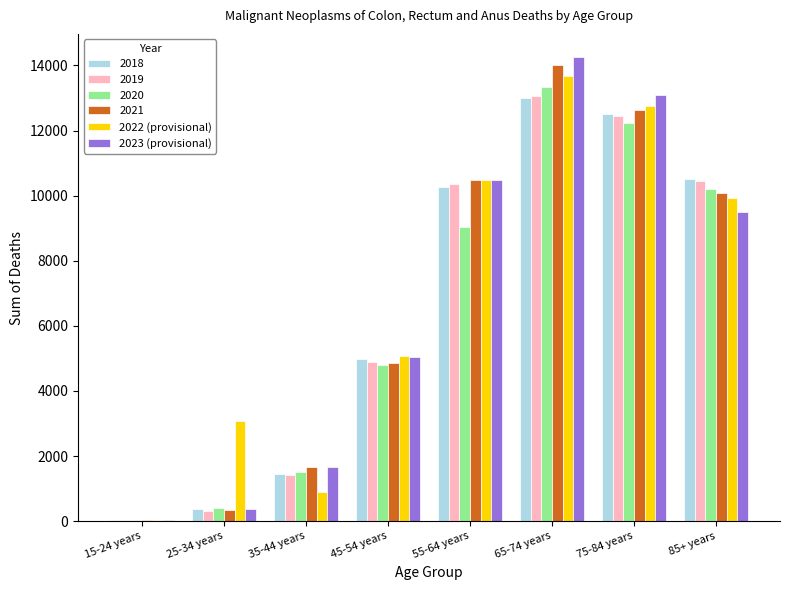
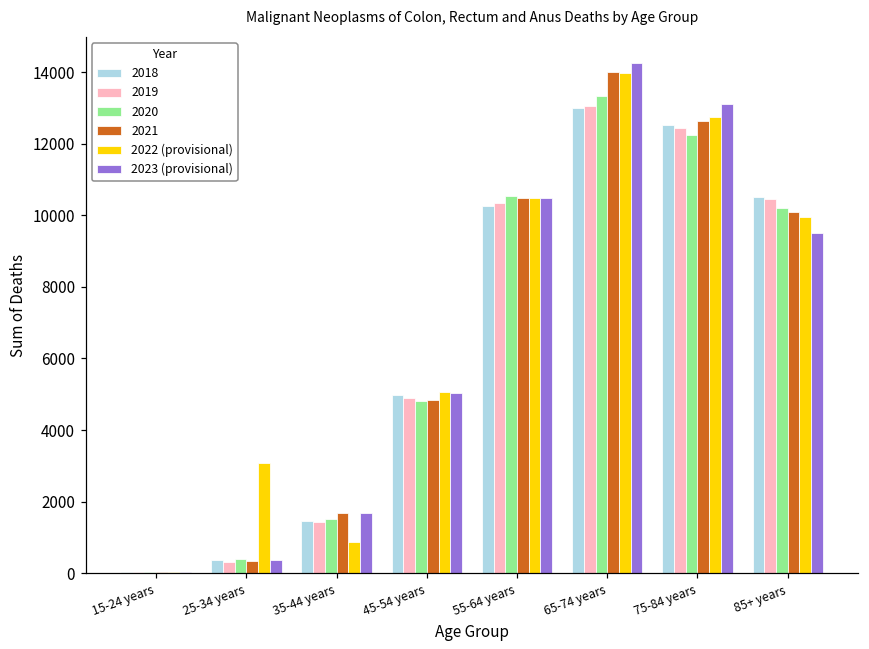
2020, 55-64 years: 9000 -> 10500
2022 (provisional), 65-74 years: 13700 -> 14000
